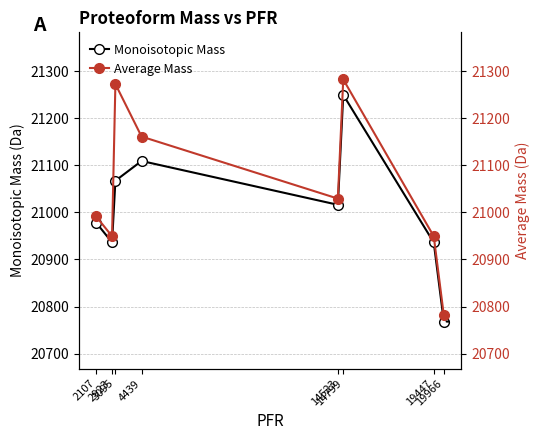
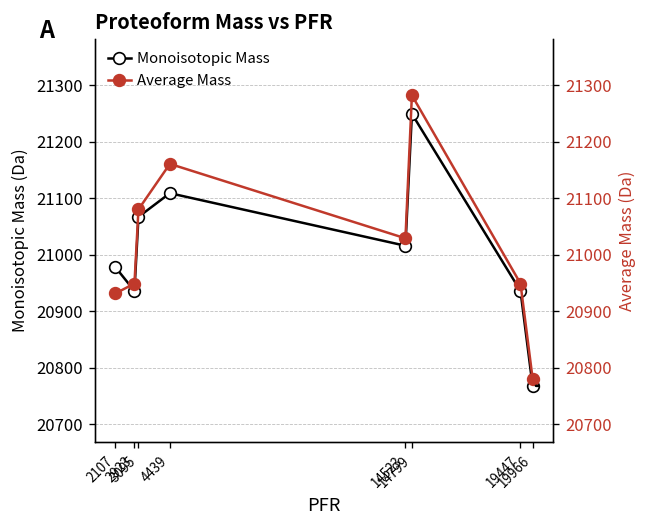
Average Mass, 2107: 20990 -> 20930
Average Mass, 3095: 21270 -> 21080
